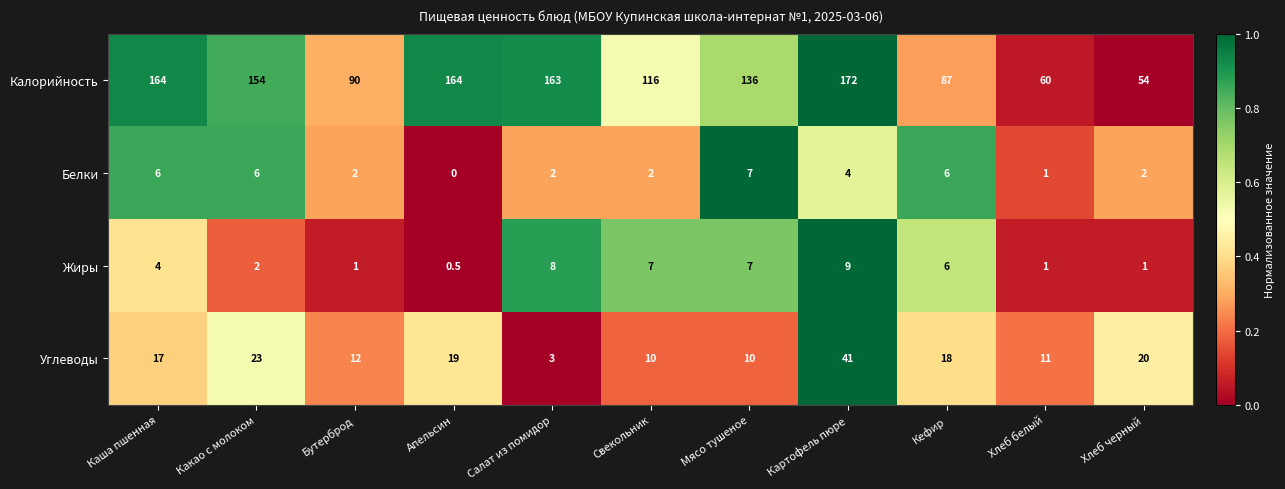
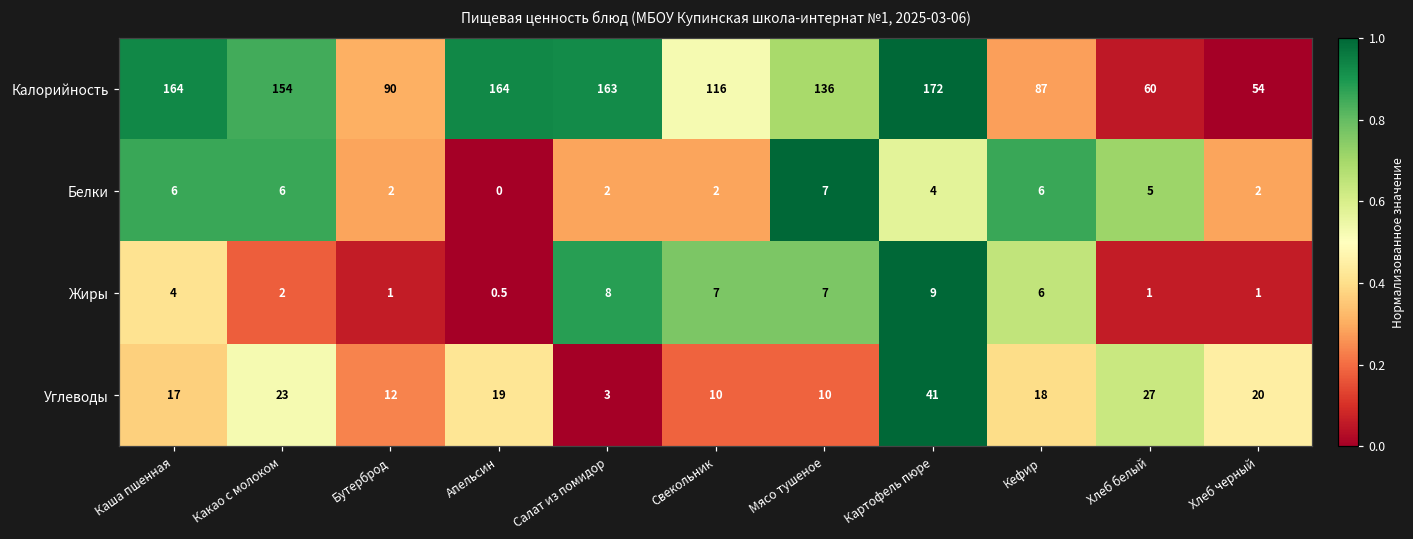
Белки, Хлеб белый: 1 -> 5
Углеводы, Хлеб белый: 11 -> 27
